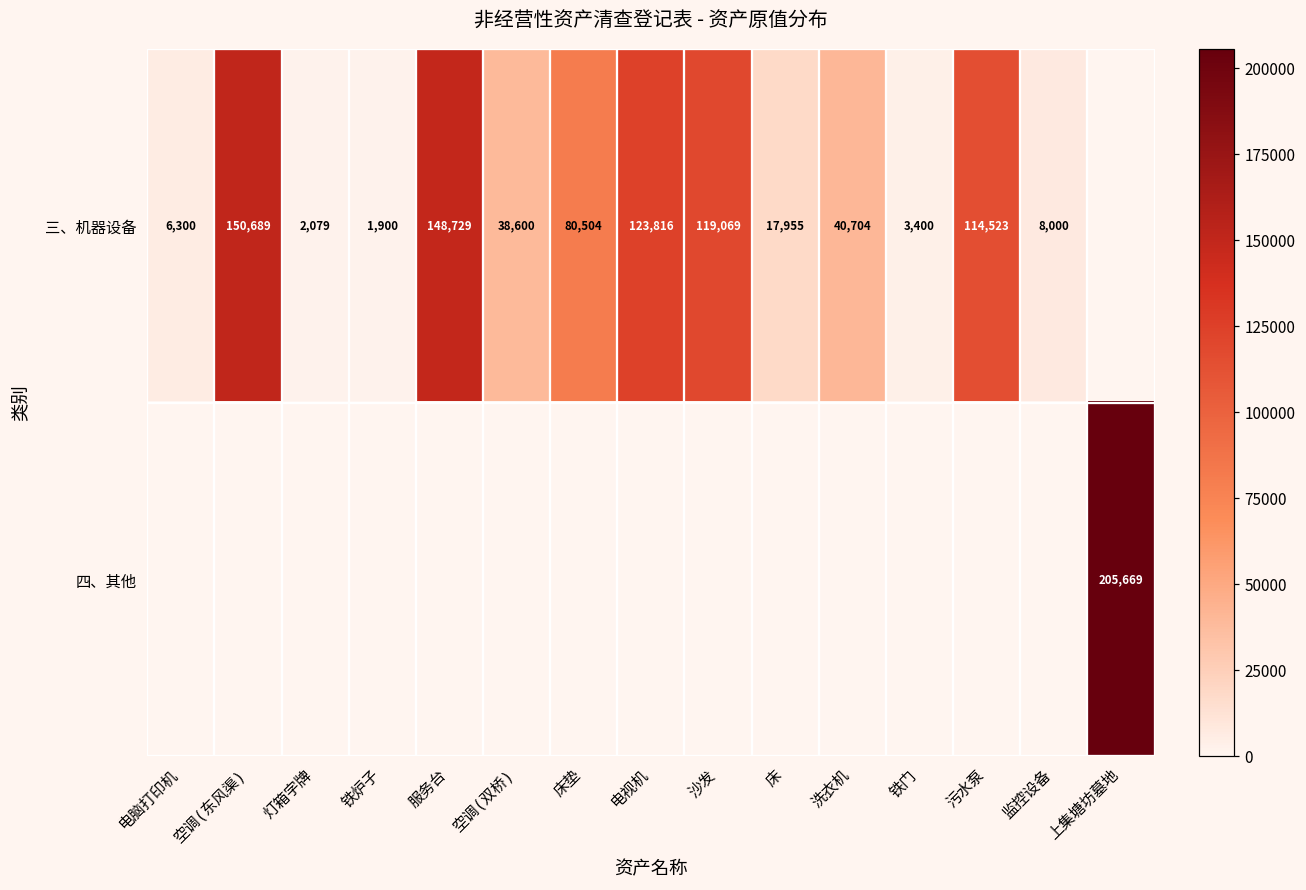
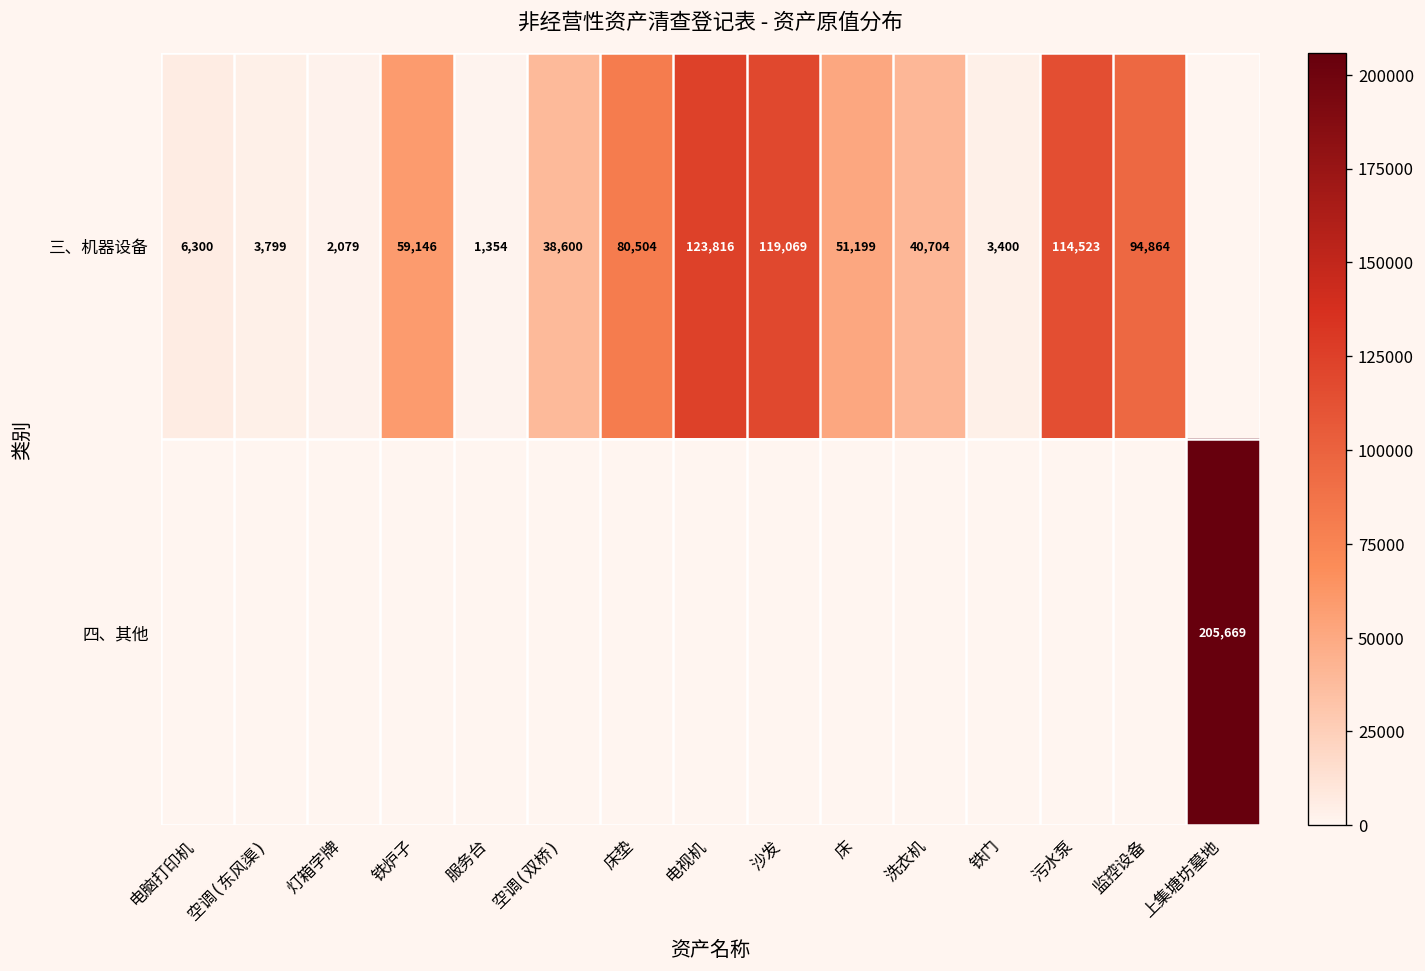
三、机器设备, 空调(东风渠): 150,689 -> 3,799
三、机器设备, 铁炉子: 1,900 -> 59,146
三、机器设备, 服务台: 148,729 -> 1,354
三、机器设备, 床: 17,955 -> 51,199
三、机器设备, 监控设备: 8,000 -> 94,864
